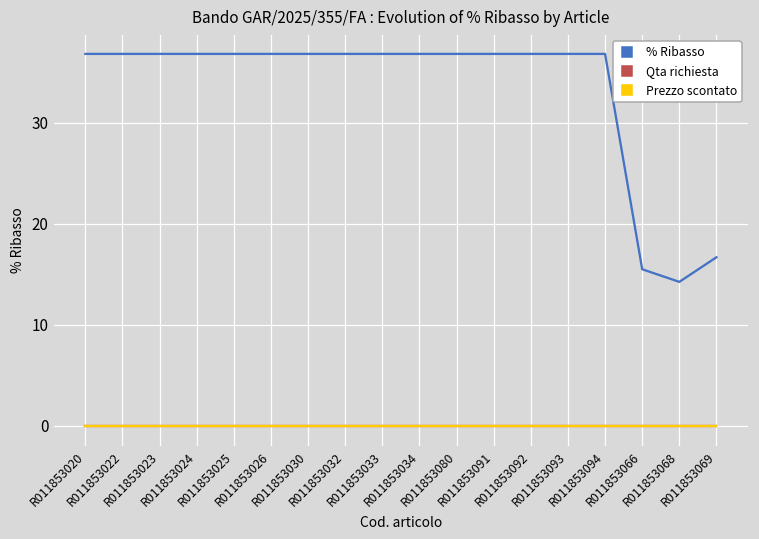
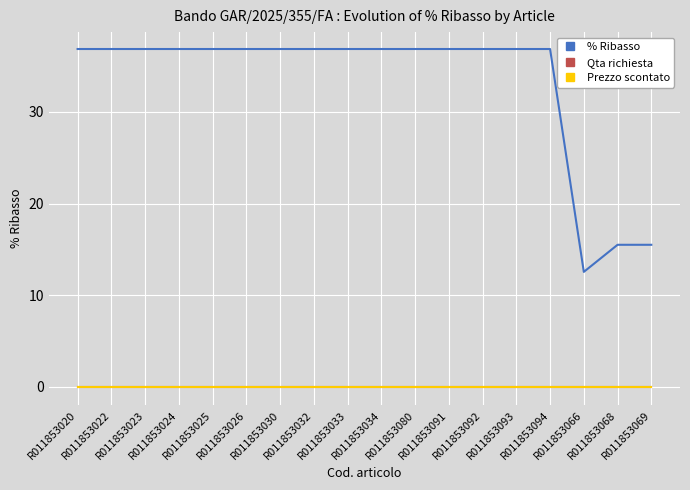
% Ribasso, R011853066: 15 -> 13
% Ribasso, R011853068: 14 -> 15
% Ribasso, R011853069: 17 -> 15
